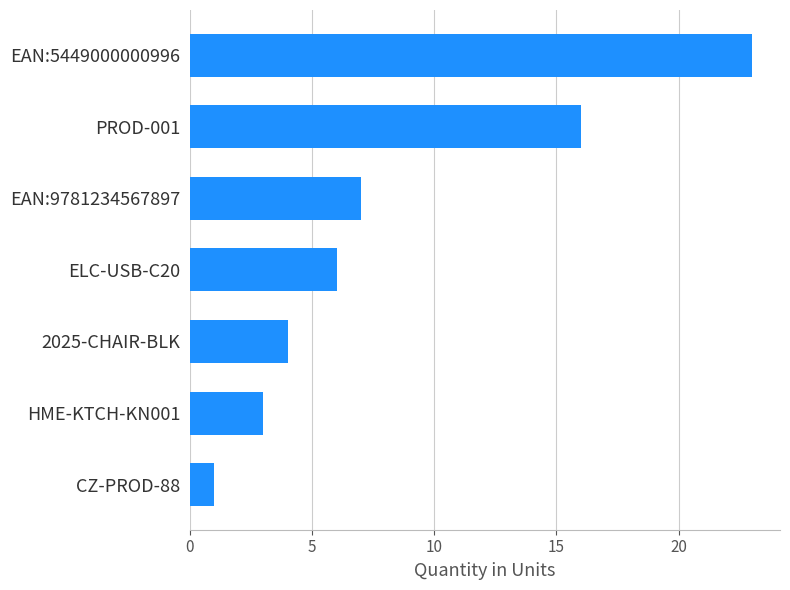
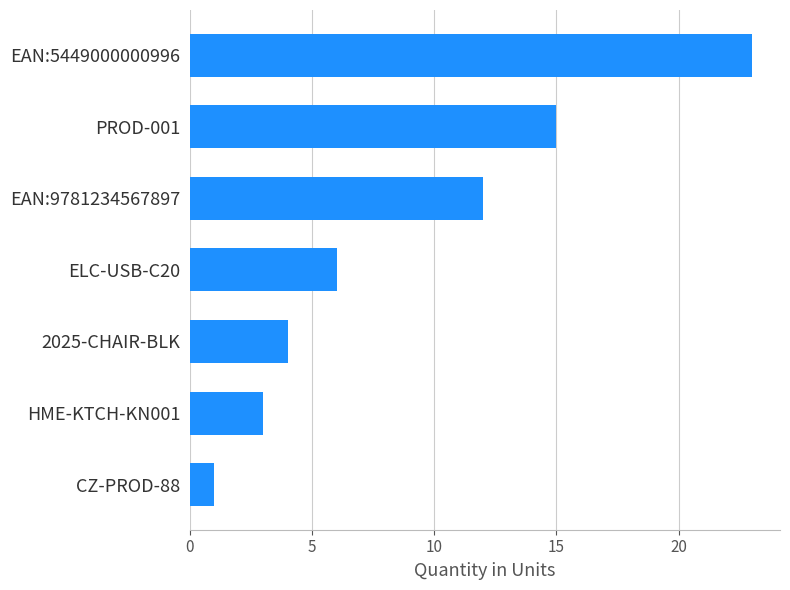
PROD-001: 16 -> 15
EAN:9781234567897: 7 -> 12
